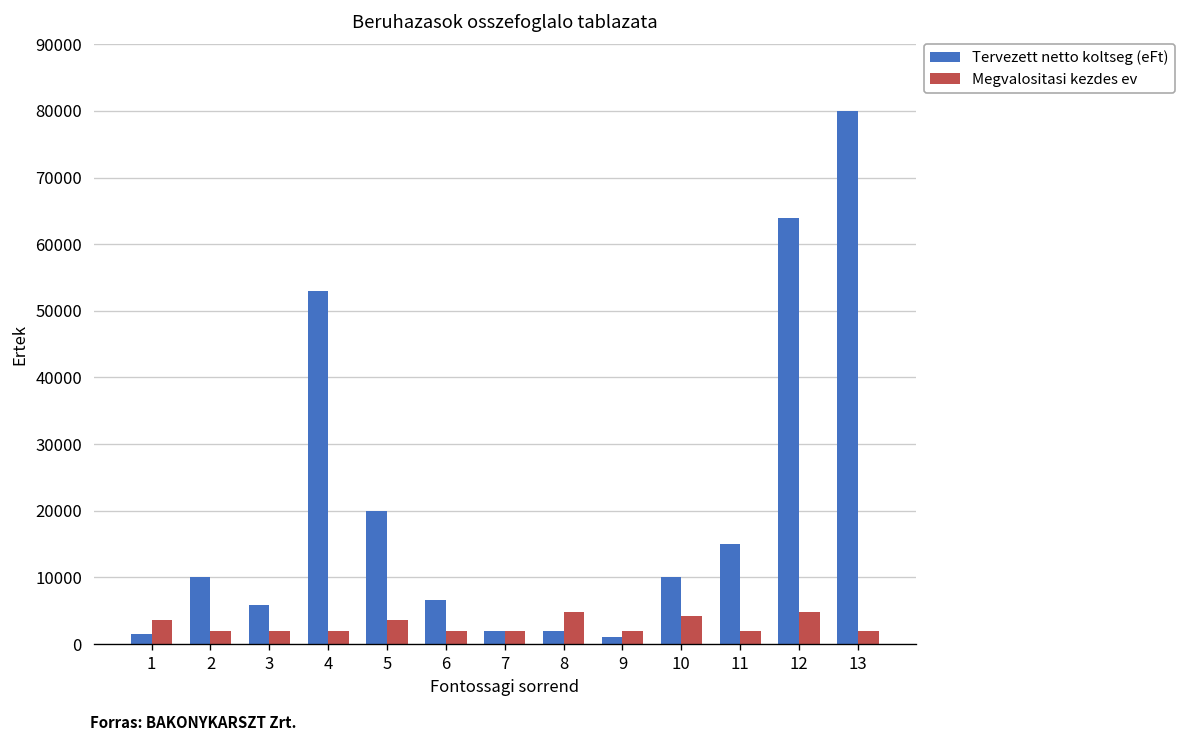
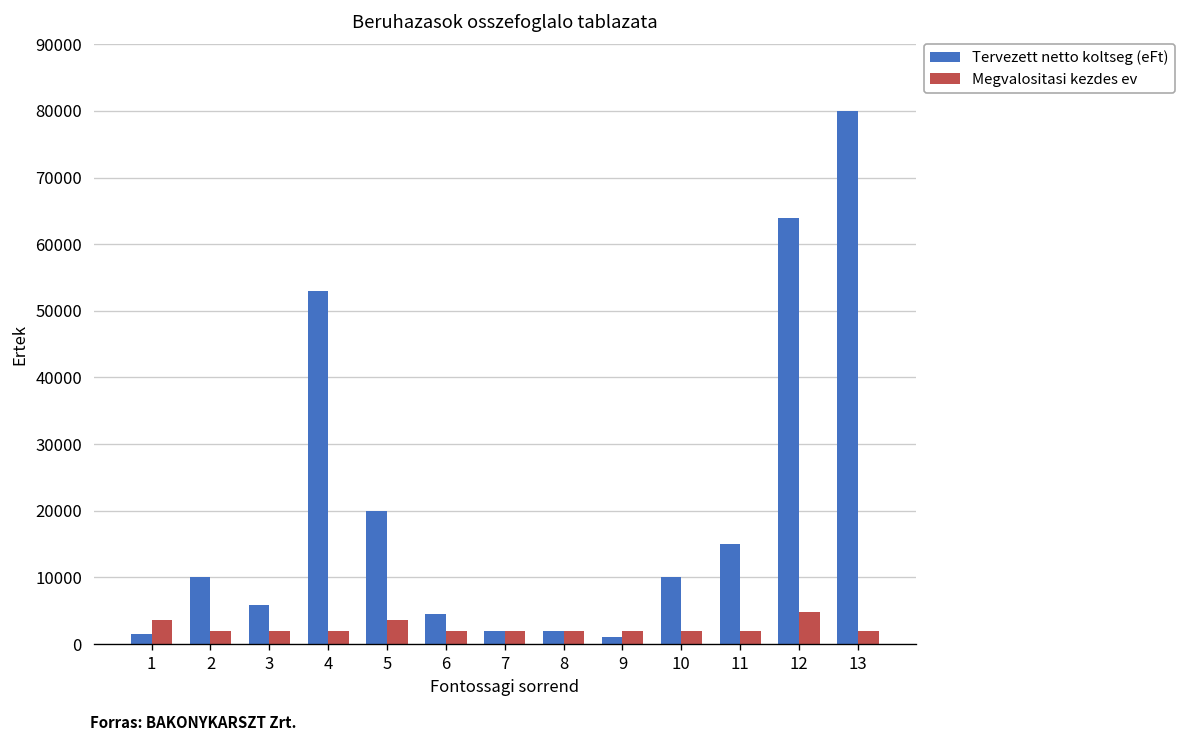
Tervezett netto koltseg (eFt), 6: 7000 -> 5000
Megvalositasi kezdes ev, 8: 5000 -> 2000
Megvalositasi kezdes ev, 10: 4000 -> 2000
